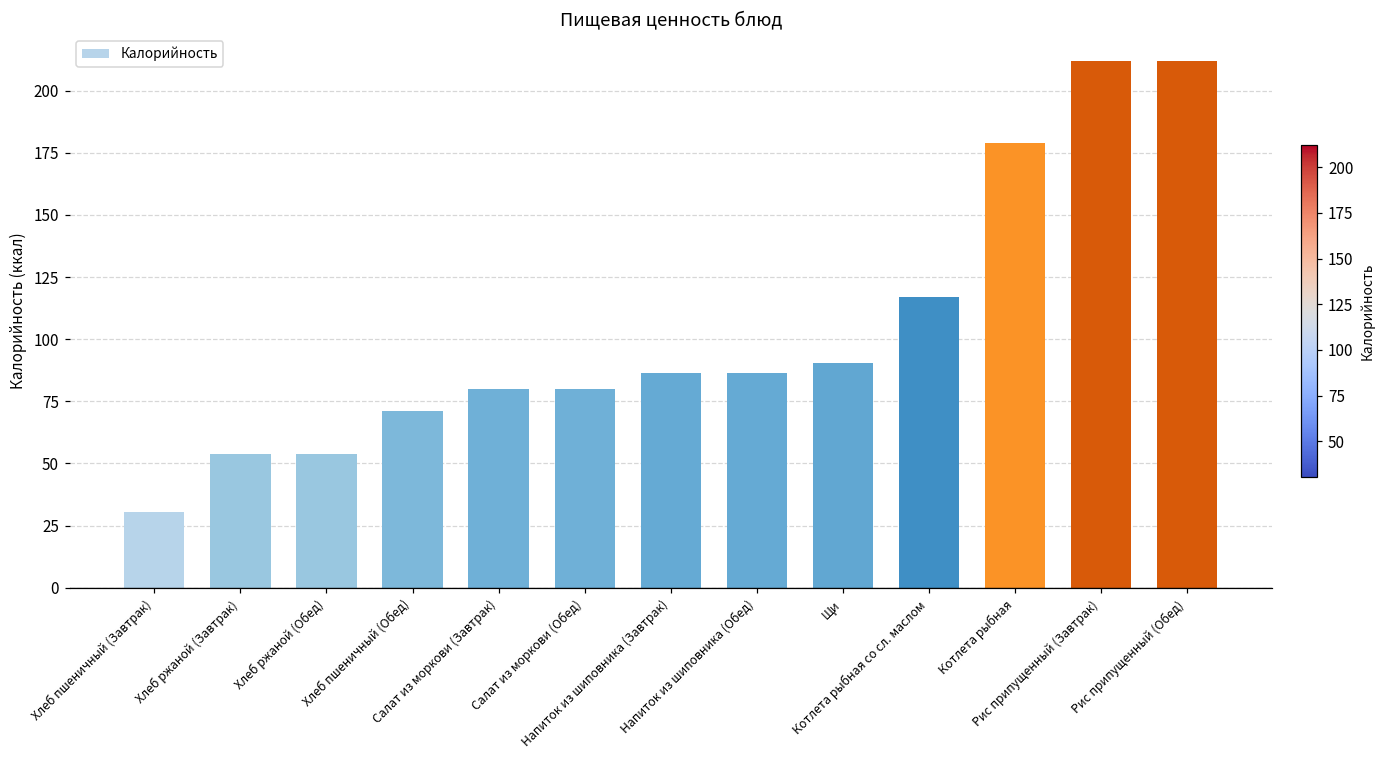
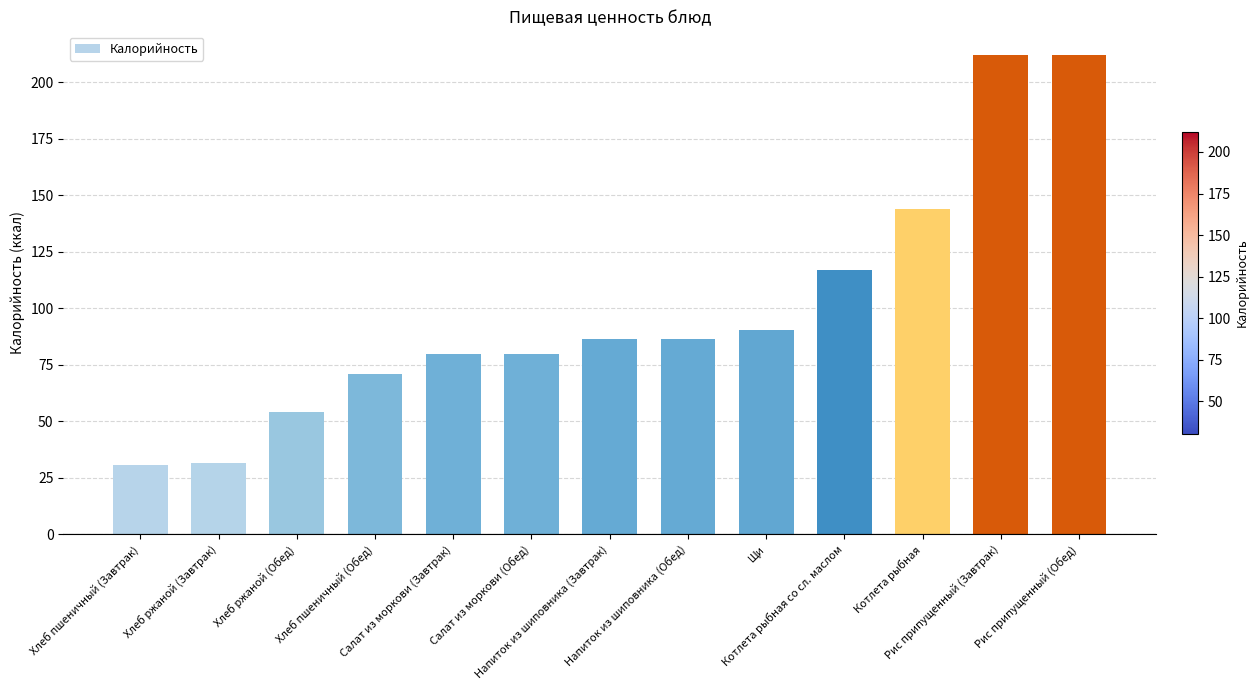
Хлеб ржаной (Завтрак): 54 -> 31
Котлета рыбная: 179 -> 144
